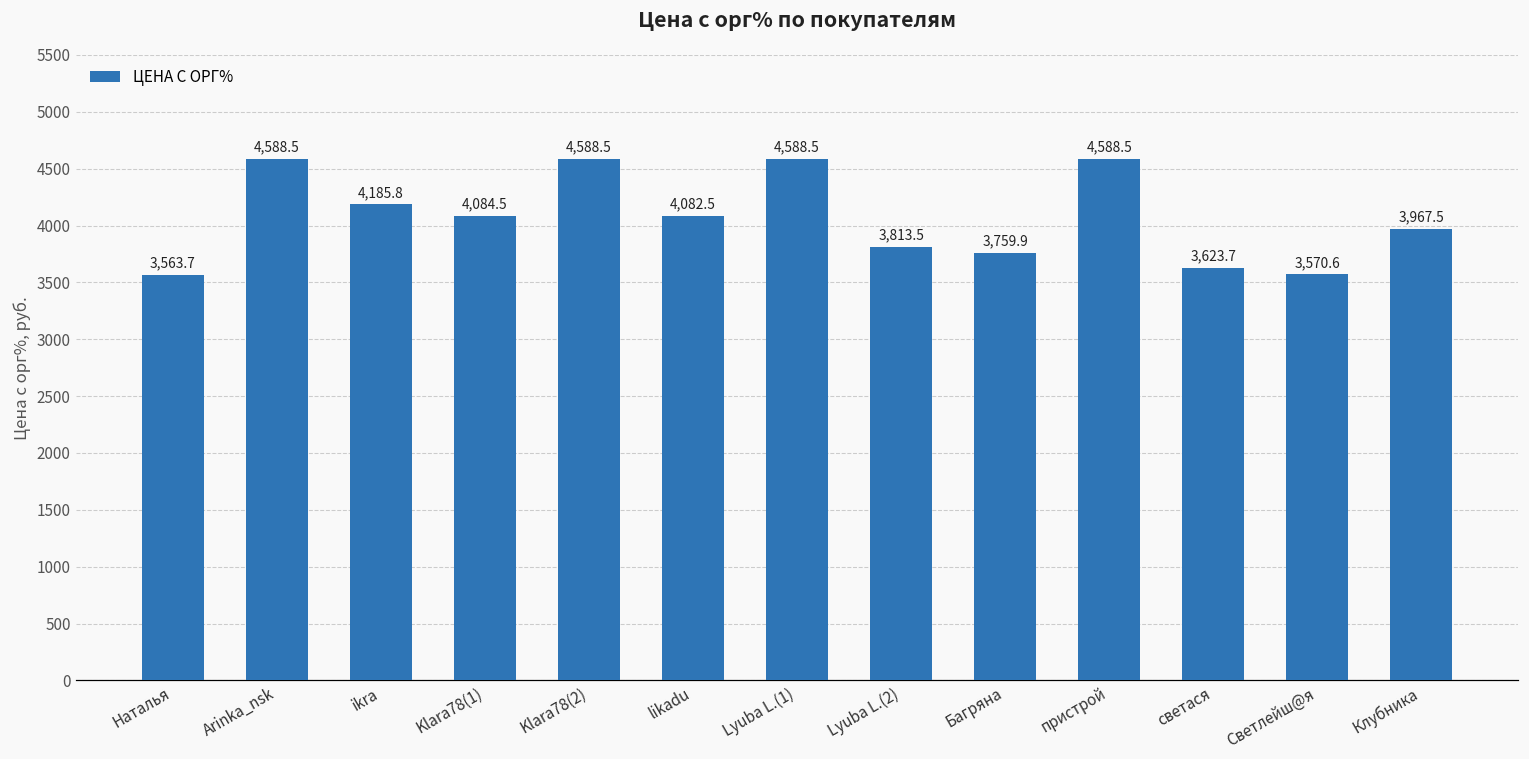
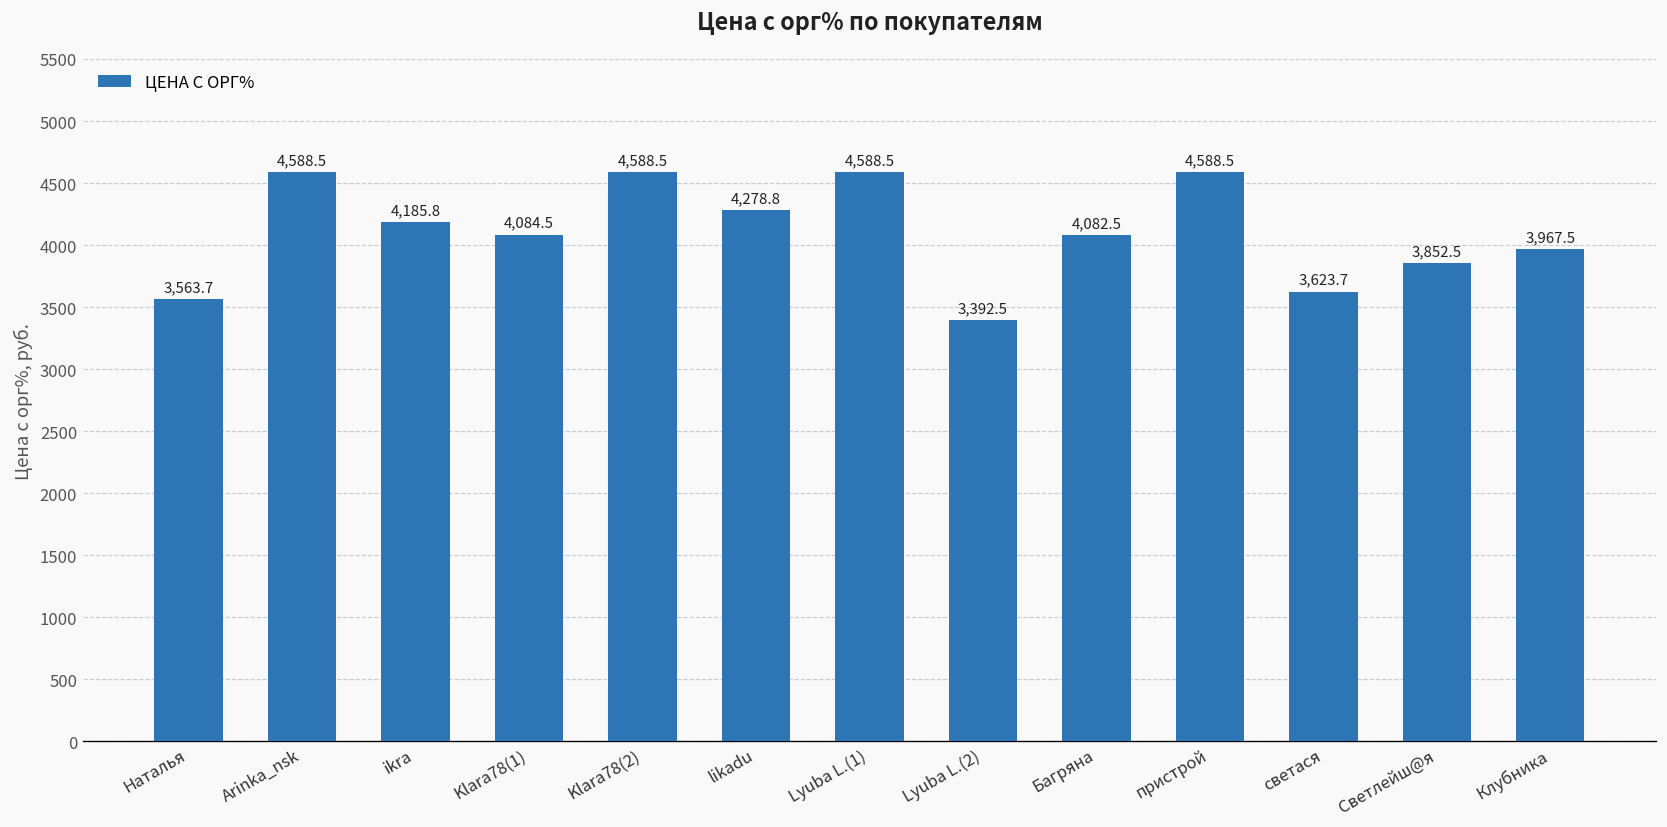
likadu: 4,082.5 -> 4,278.8
Lyuba L.(2): 3,813.5 -> 3,392.5
Багряна: 3,759.9 -> 4,082.5
Светлейш@я: 3,570.6 -> 3,852.5
